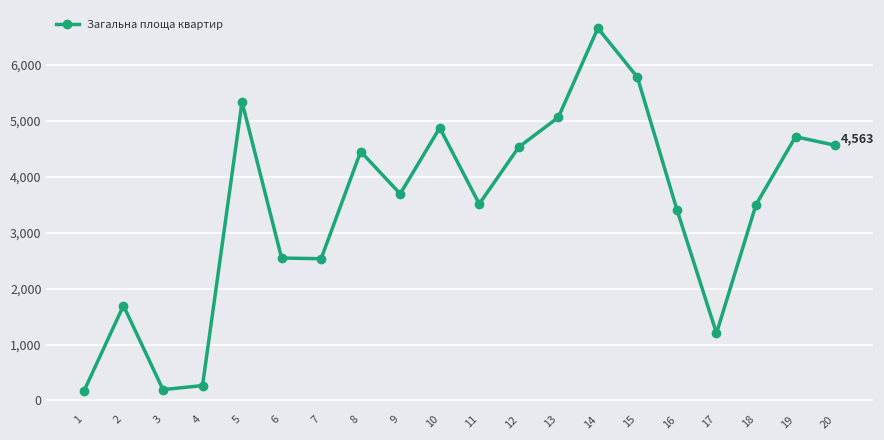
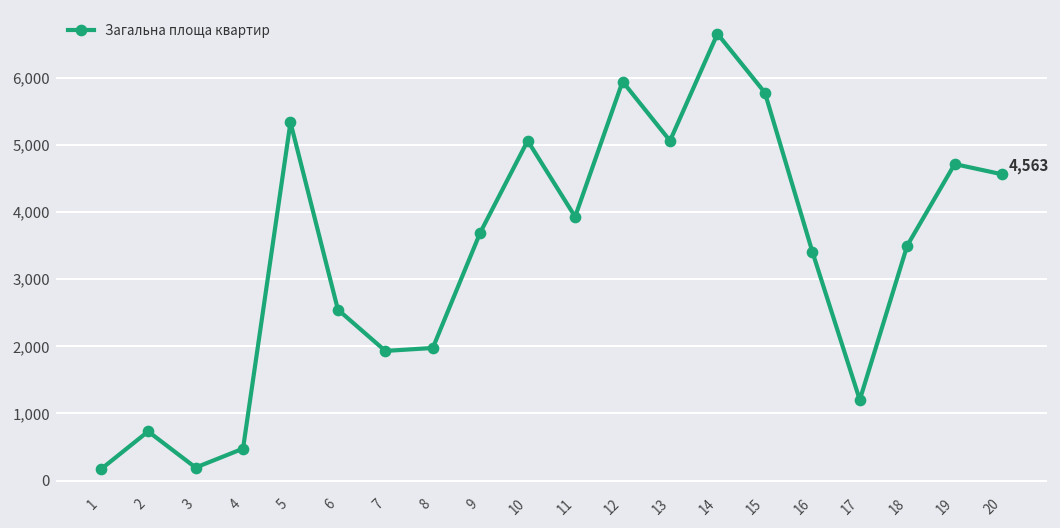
2: 1,700 -> 700
4: 300 -> 500
7: 2,500 -> 1,900
8: 4,500 -> 2,000
10: 4,900 -> 5,100
11: 3,500 -> 3,900
12: 4,500 -> 5,900
